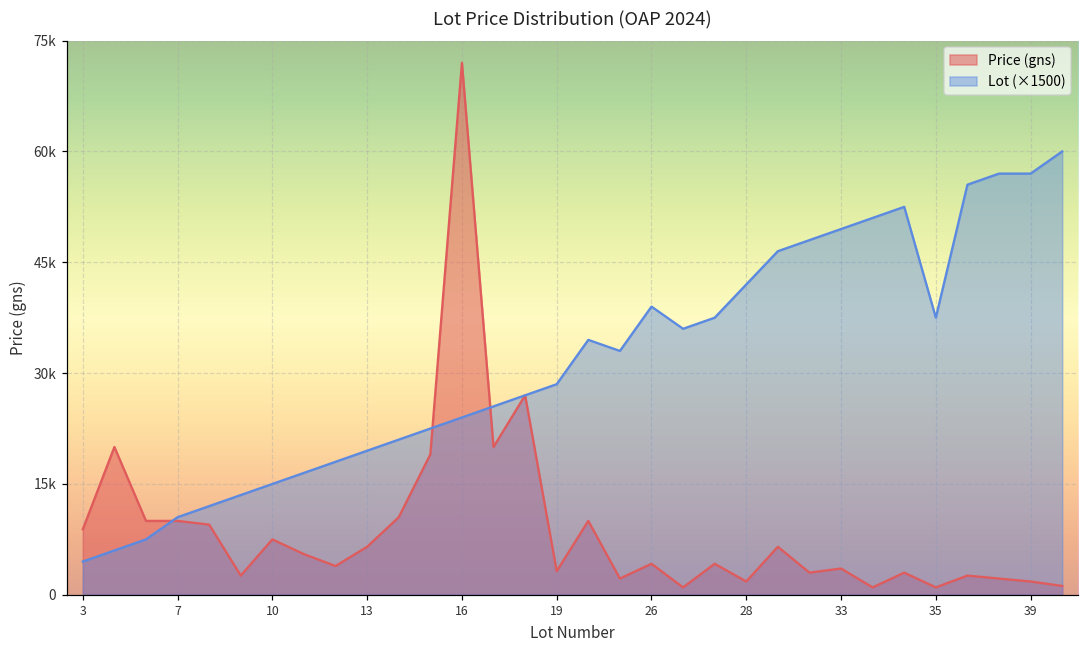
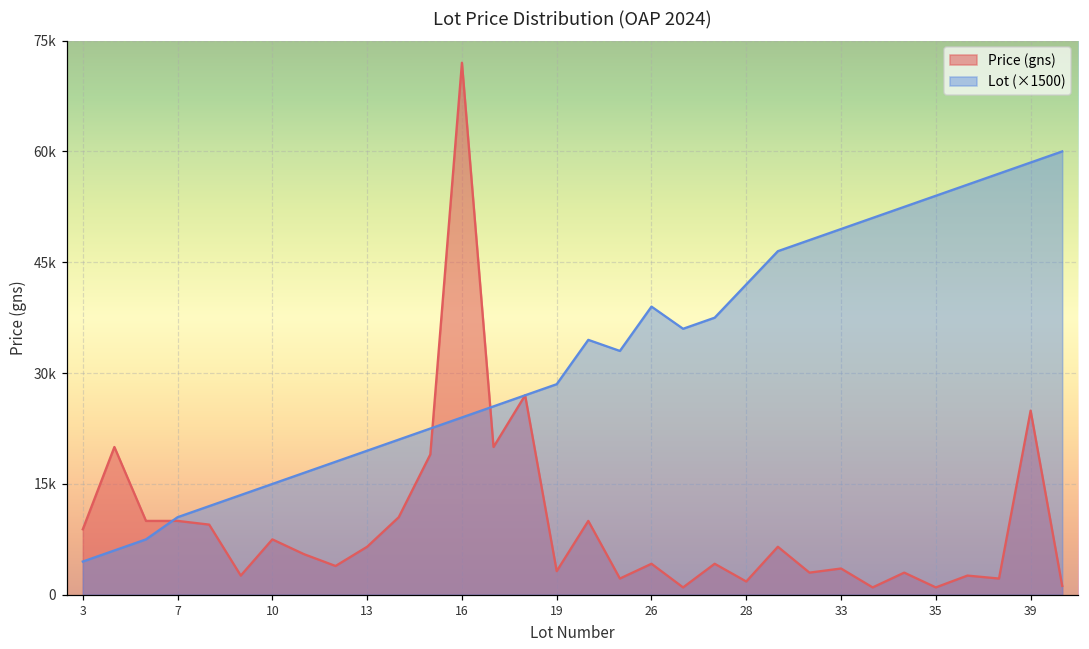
Lot (×1500), 35: 38000 -> 54000
Price (gns), 39: 2000 -> 25000
Lot (×1500), 39: 57000 -> 59000
